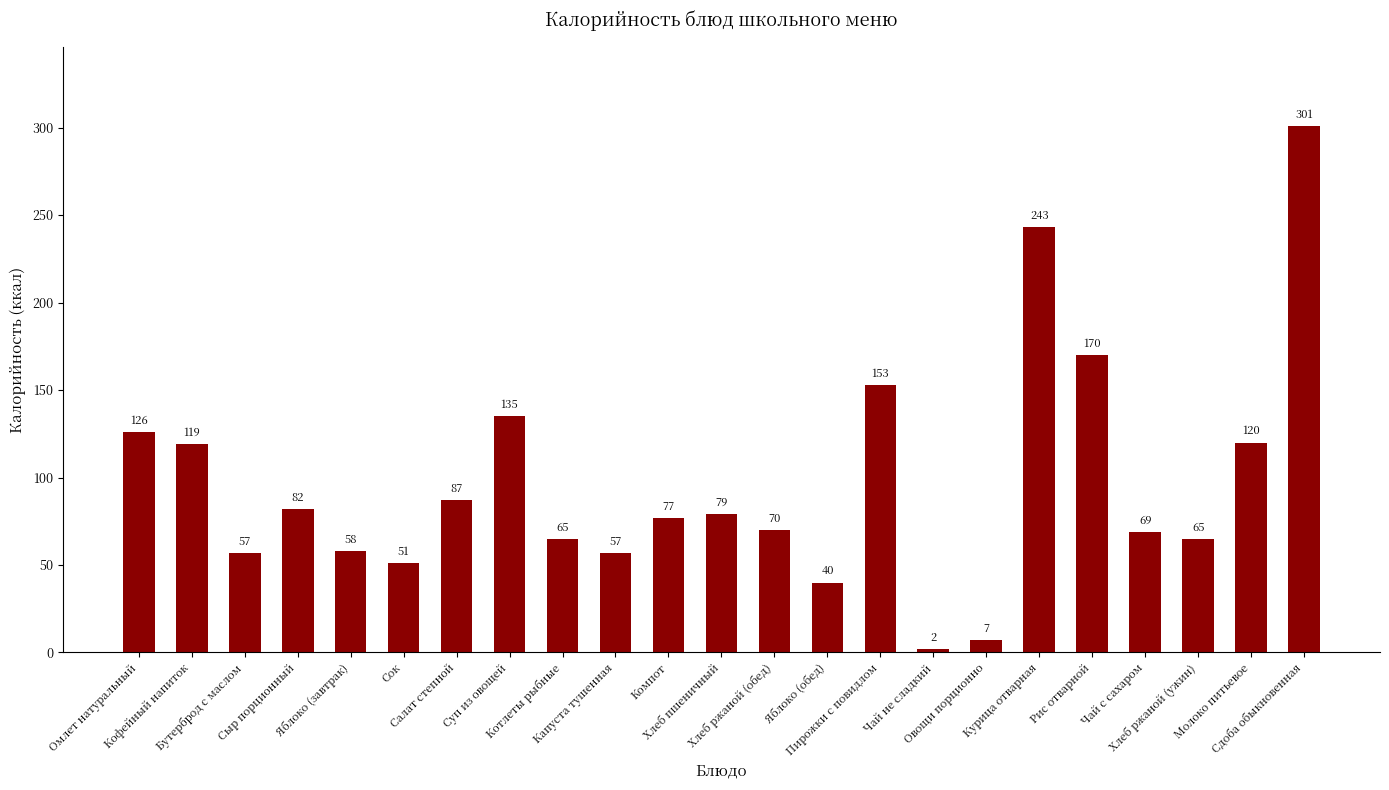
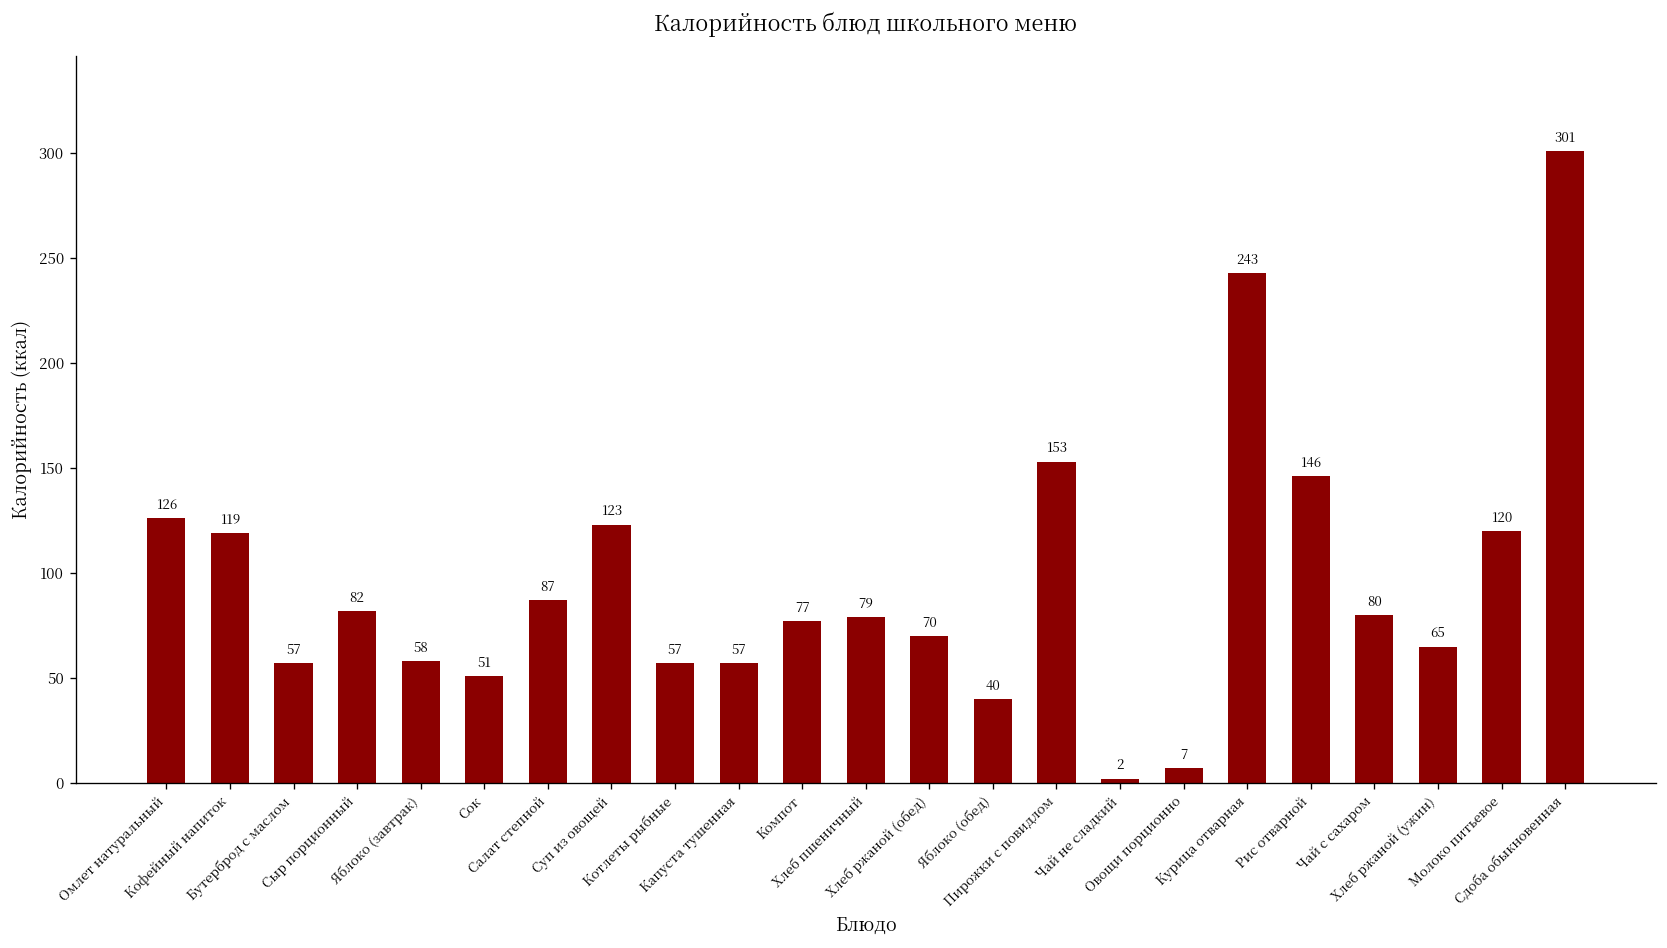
Суп из овощей: 135 -> 123
Котлеты рыбные: 65 -> 57
Рис отварной: 170 -> 146
Чай с сахаром: 69 -> 80
